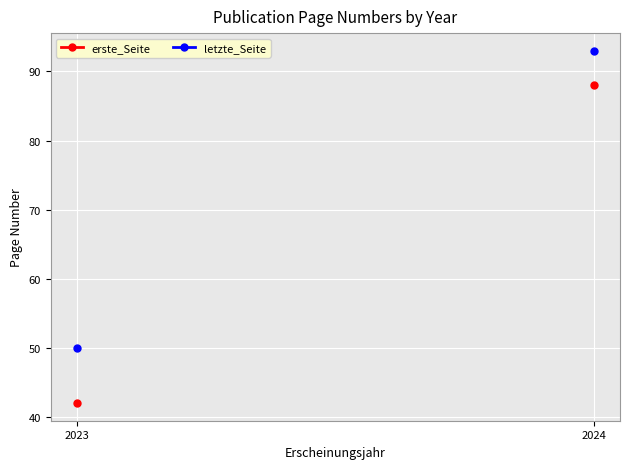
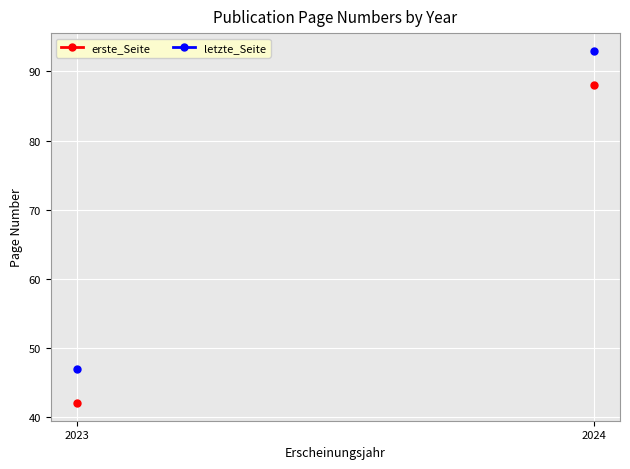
letzte_Seite, 2023: 50 -> 47
